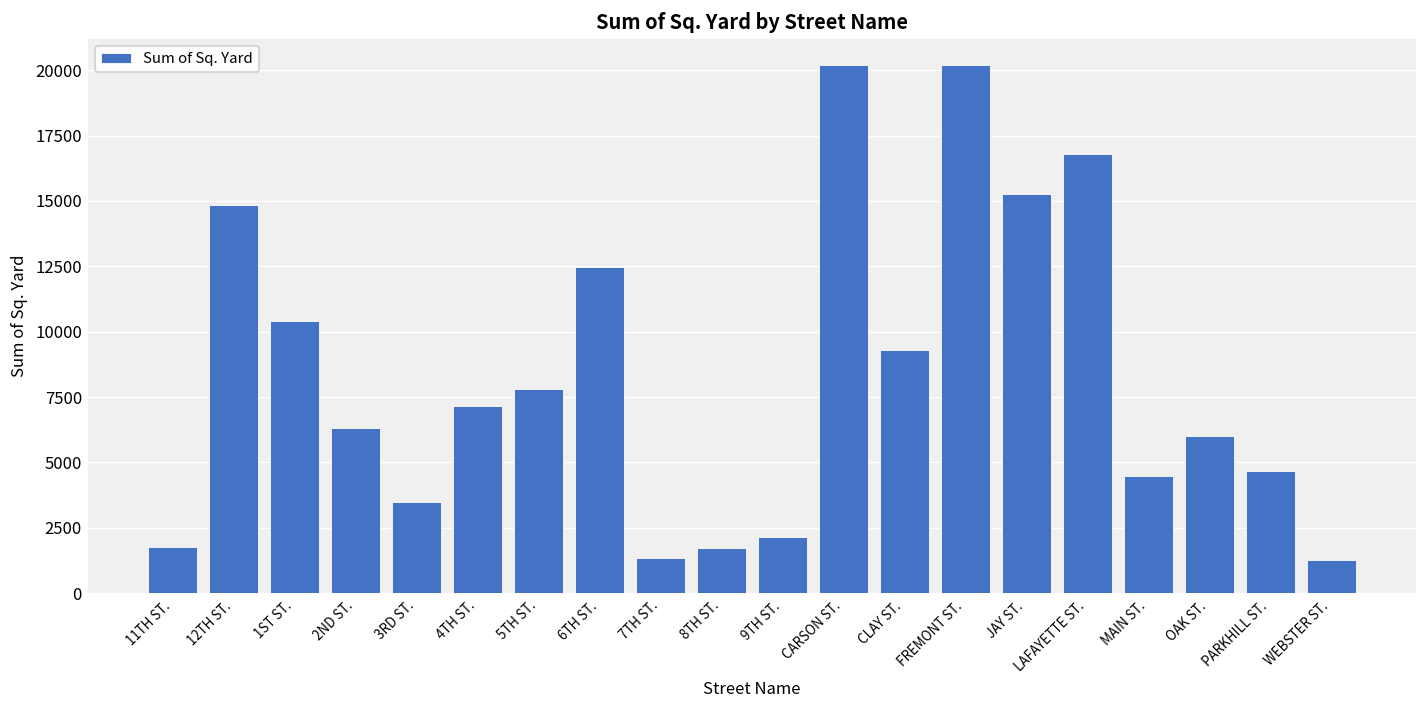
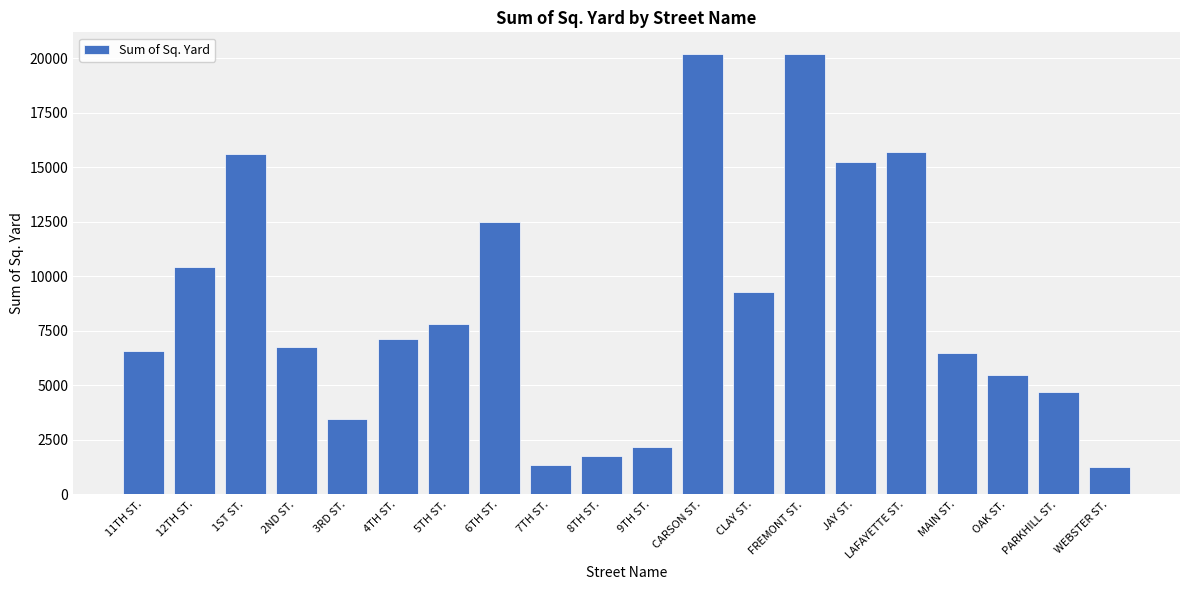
11TH ST.: 1800 -> 6600
12TH ST.: 14800 -> 10400
1ST ST.: 10400 -> 15600
2ND ST.: 6300 -> 6800
LAFAYETTE ST.: 16800 -> 15700
MAIN ST.: 4500 -> 6500
OAK ST.: 6000 -> 5500
